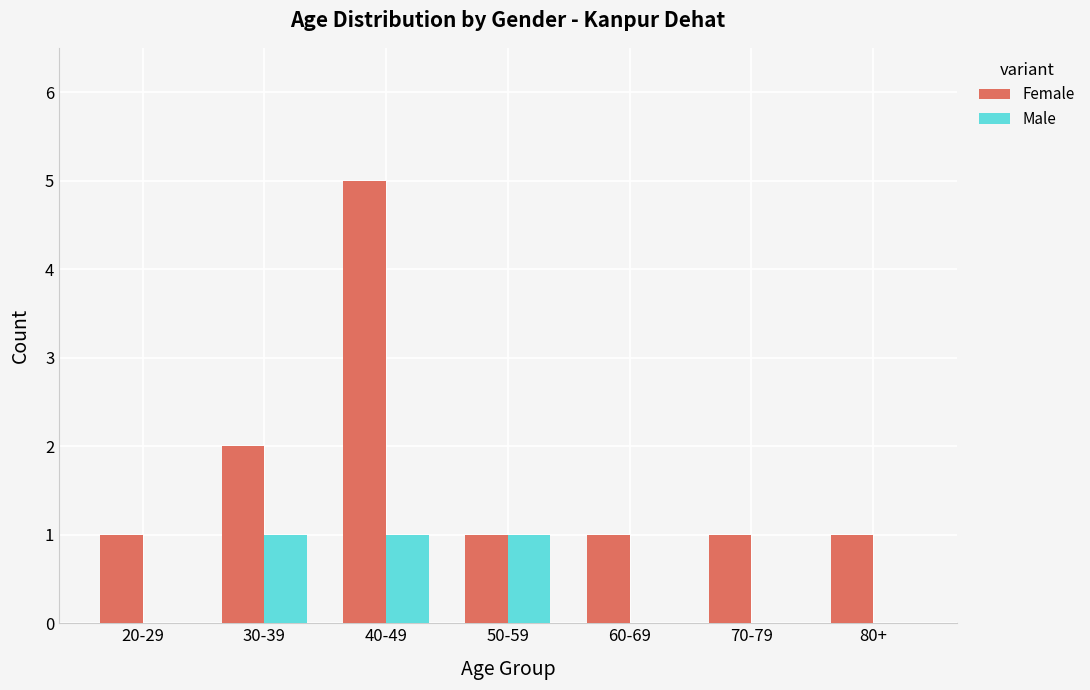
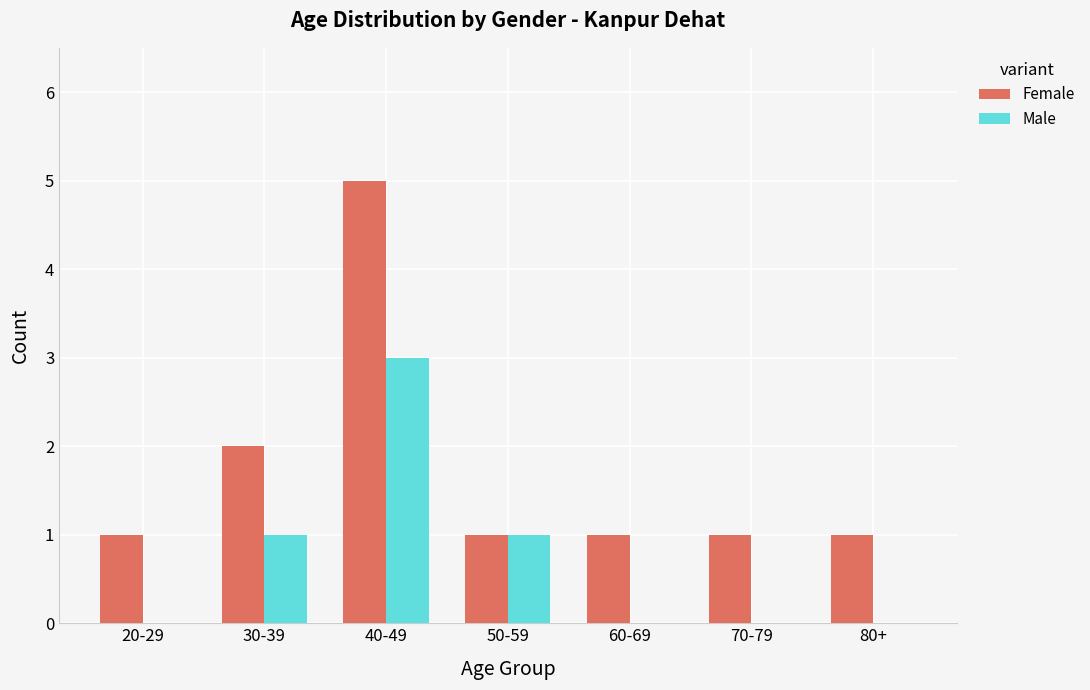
Male, 40-49: 1 -> 3
